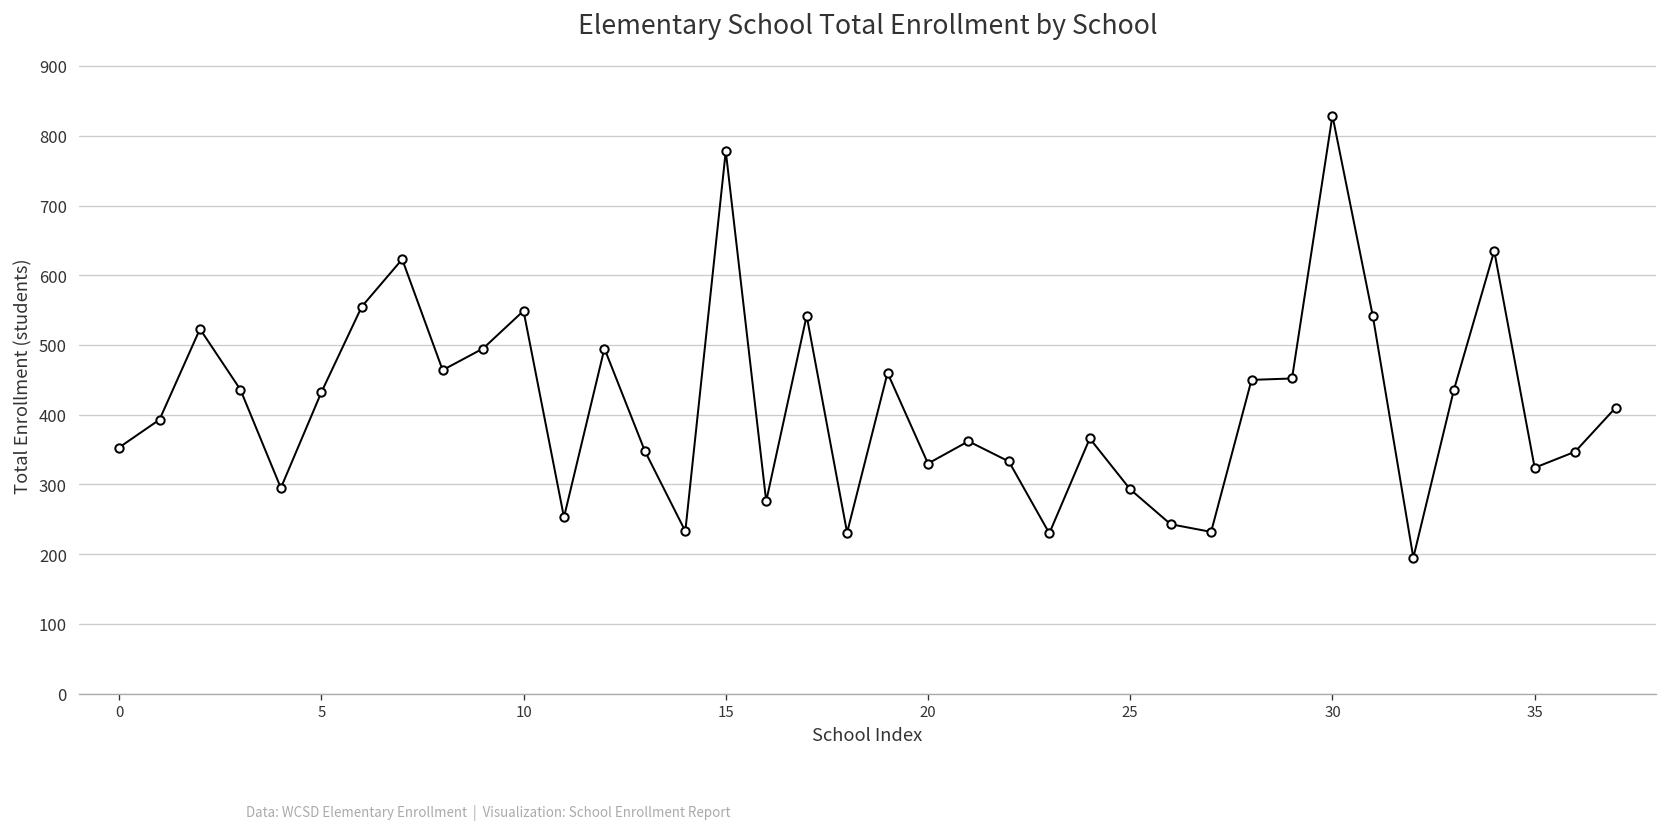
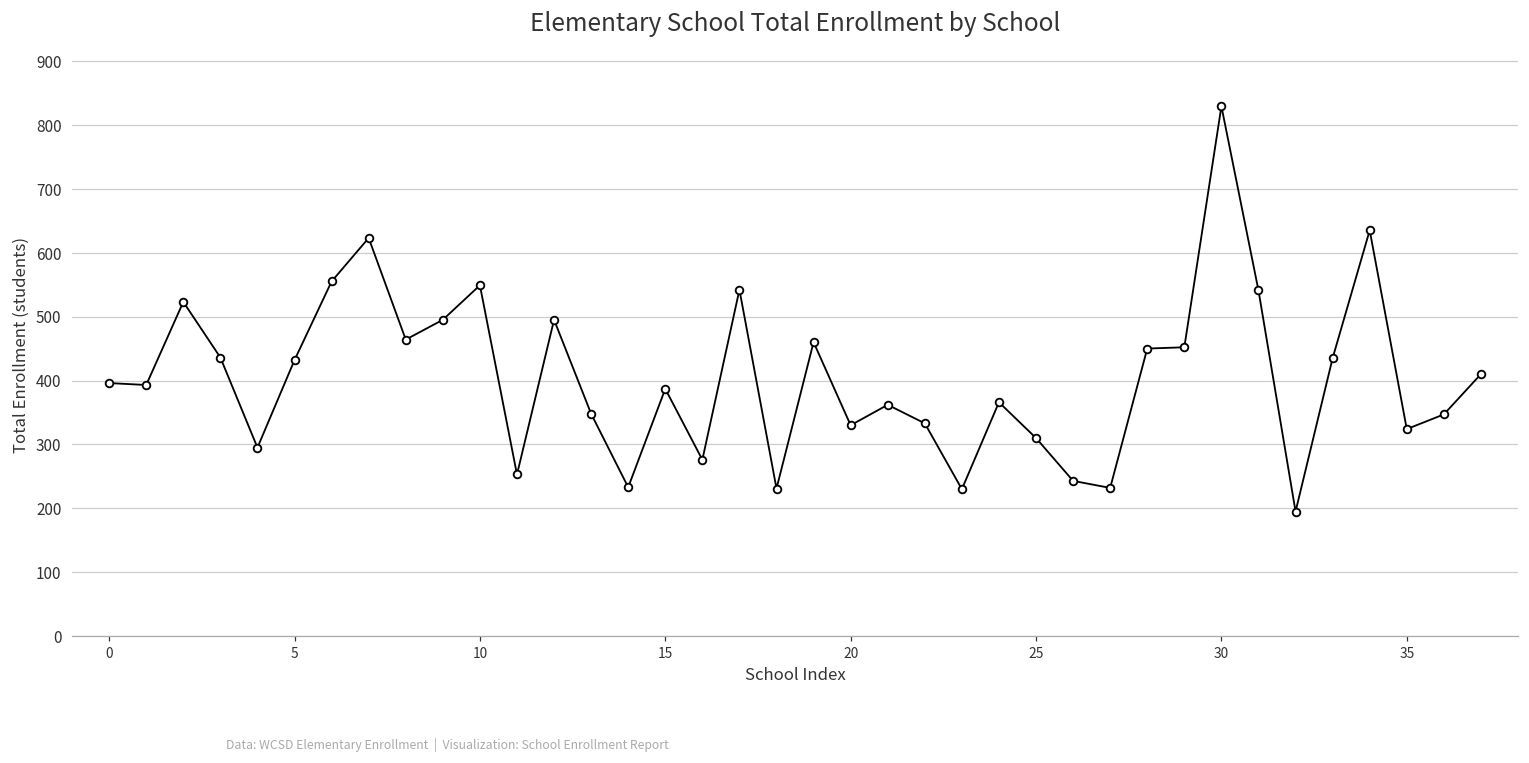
0: 350 -> 400
15: 780 -> 390
25: 290 -> 310
